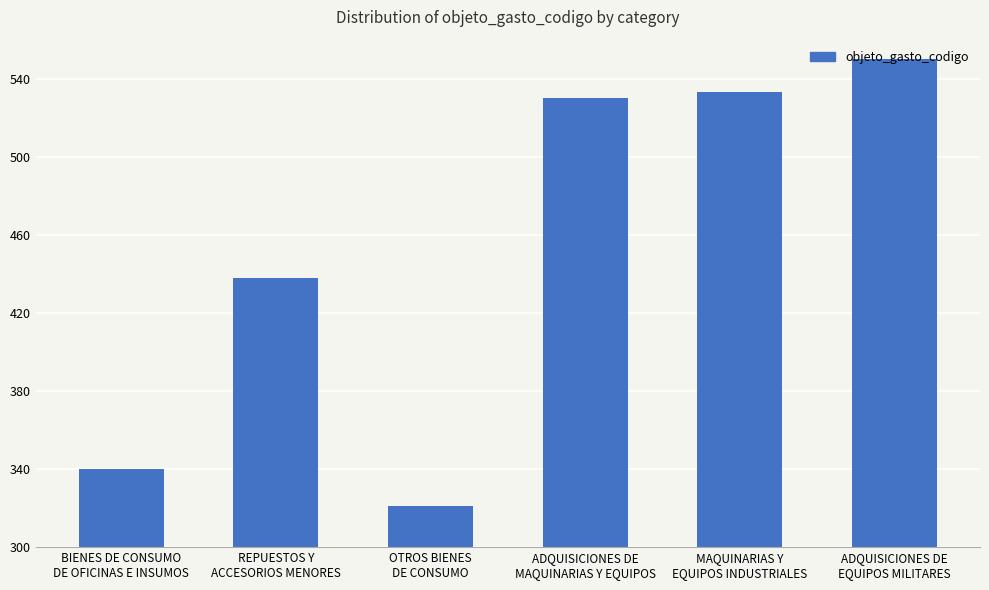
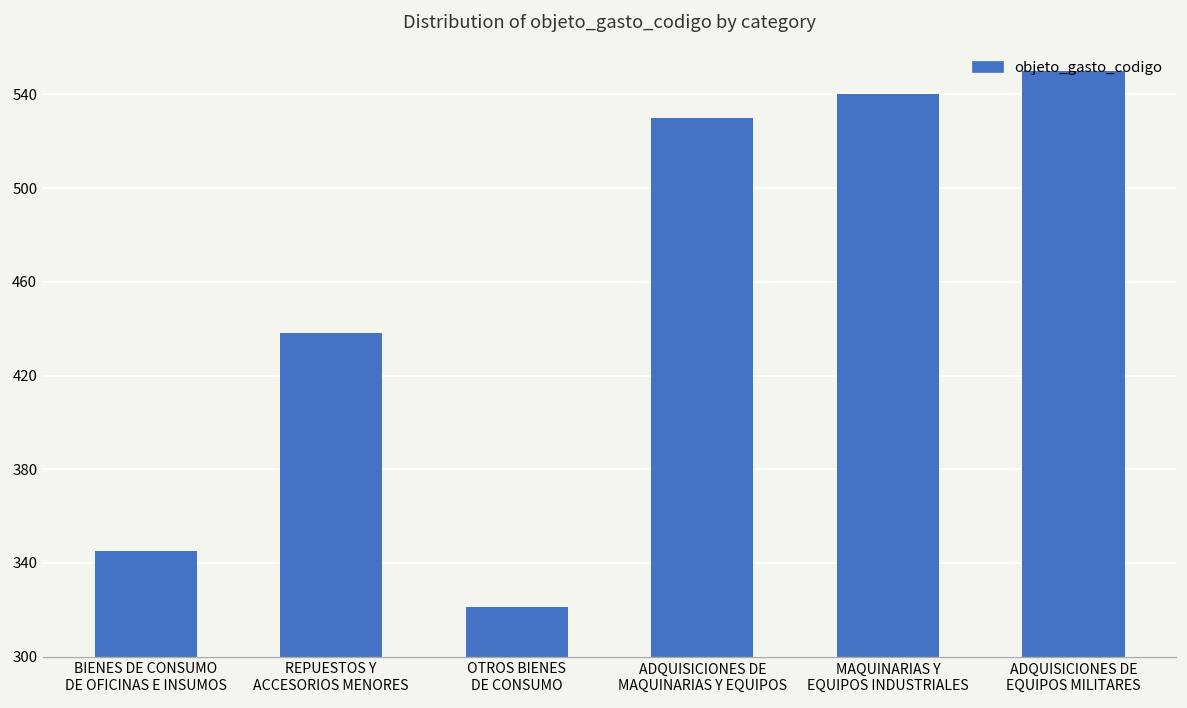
BIENES DE CONSUMO DE OFICINAS E INSUMOS: 340 -> 345
MAQUINARIAS Y EQUIPOS INDUSTRIALES: 533 -> 540
